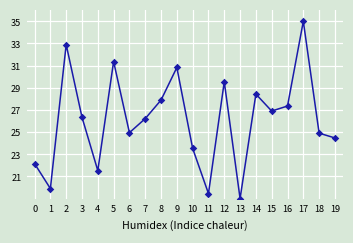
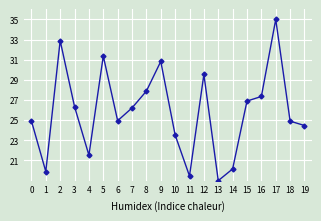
0: 22.2 -> 24.9
14: 28.4 -> 20.2
